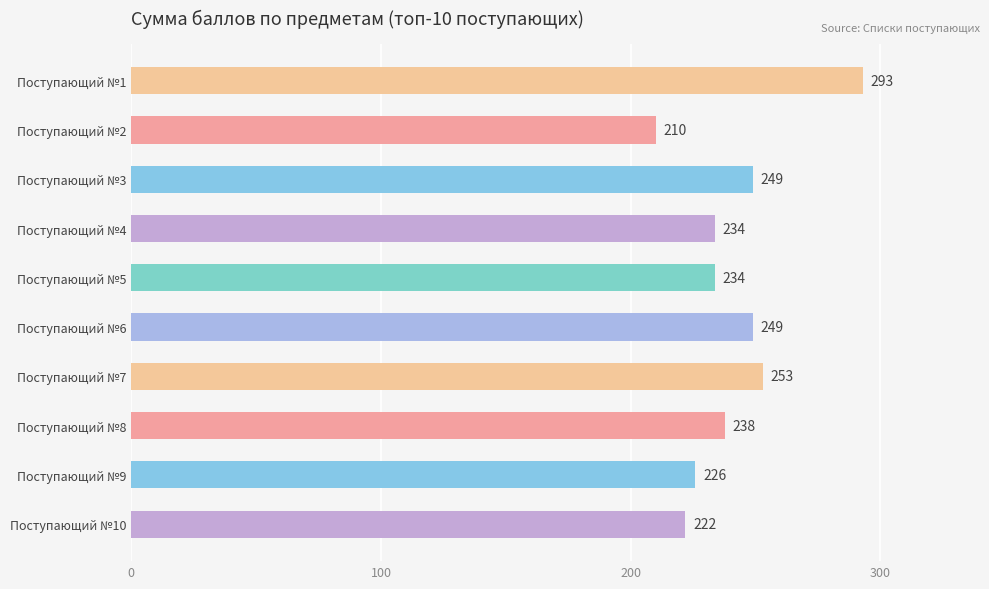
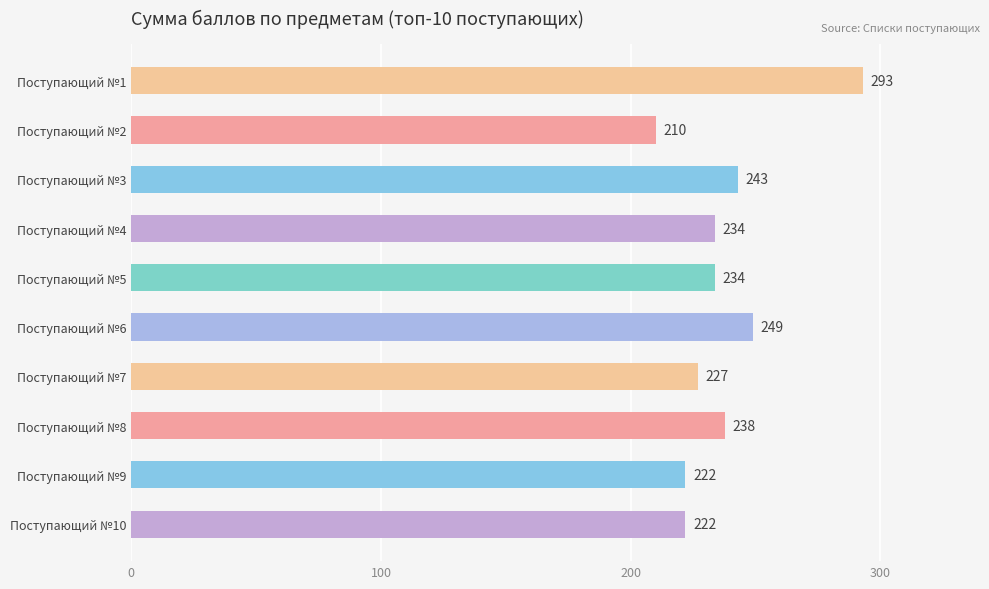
Поступающий №3: 249 -> 243
Поступающий №7: 253 -> 227
Поступающий №9: 226 -> 222
